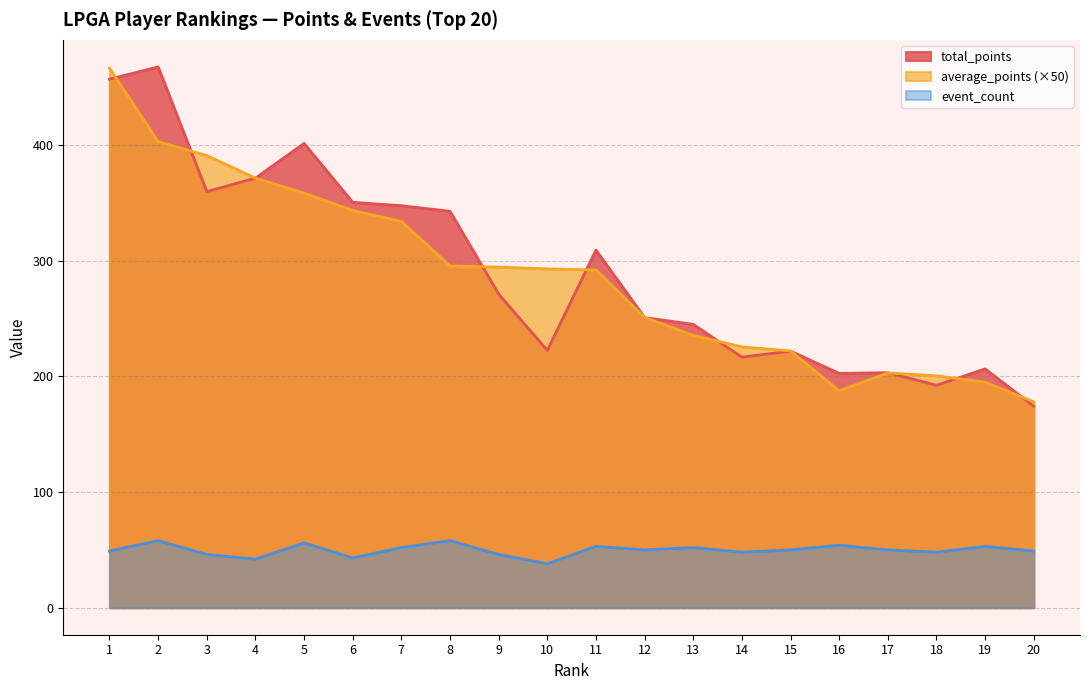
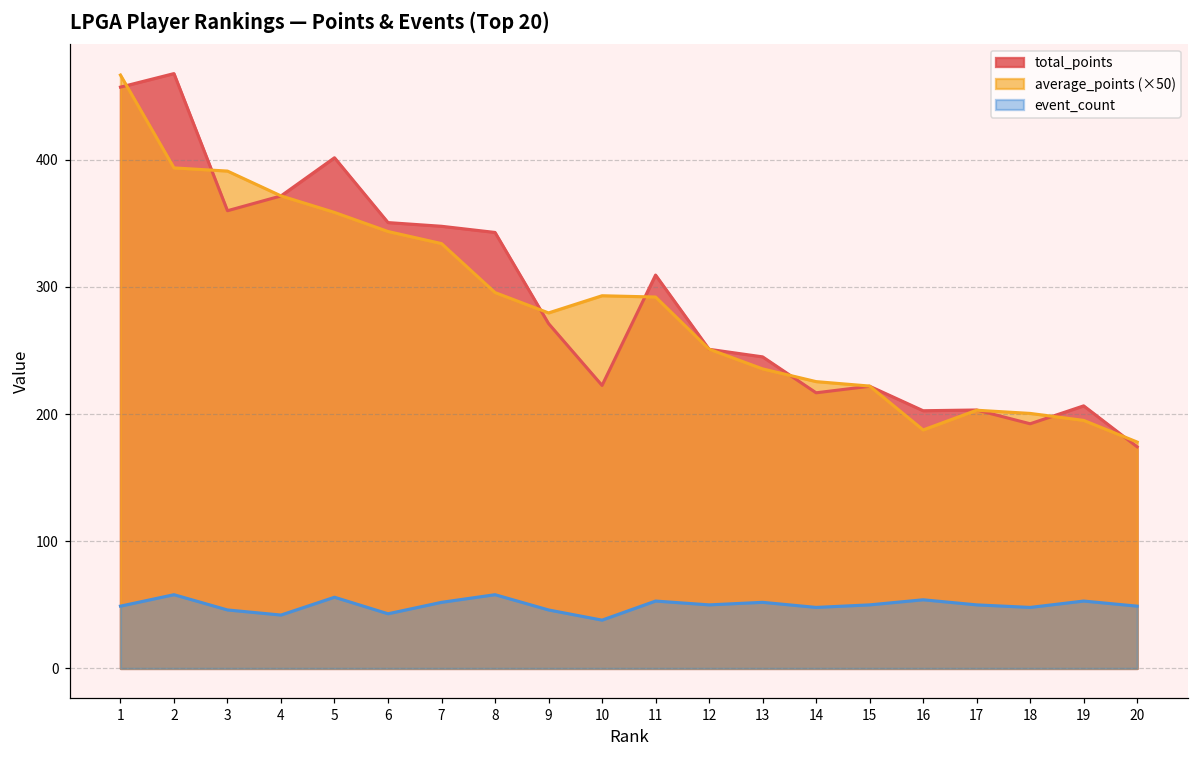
average_points (×50), 2: 403 -> 394
average_points (×50), 9: 295 -> 280
